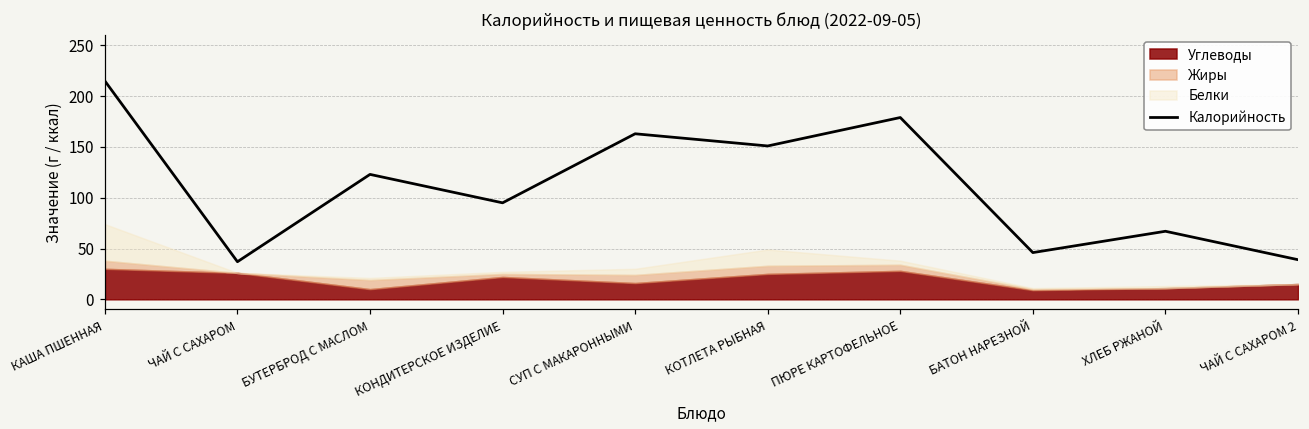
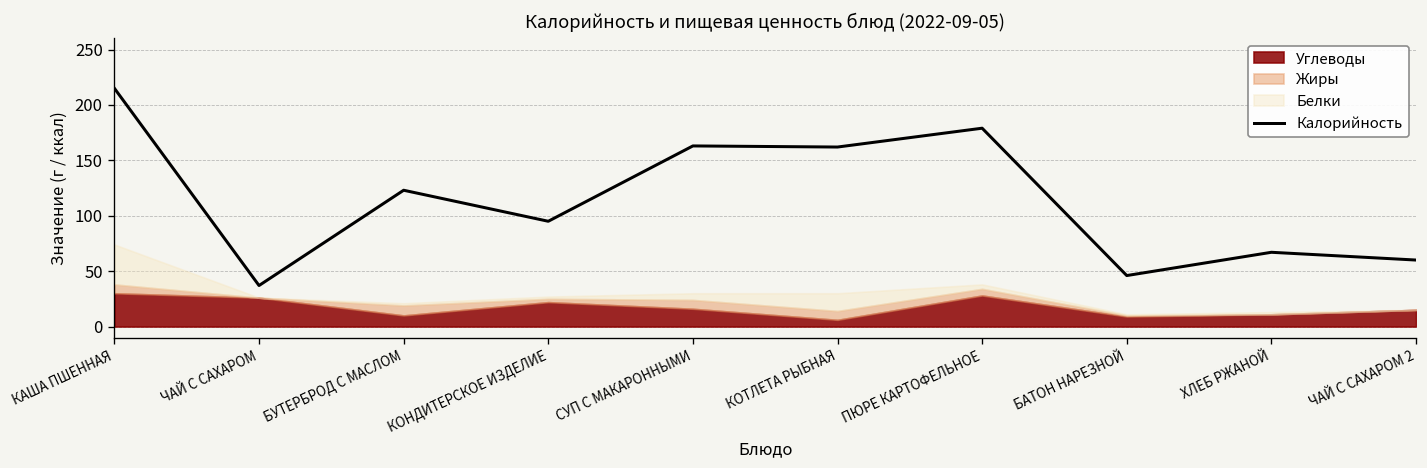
Калорийность, КОТЛЕТА РЫБНАЯ: 150 -> 160
Углеводы, КОТЛЕТА РЫБНАЯ: 30 -> 10
Калорийность, ЧАЙ С САХАРОМ 2: 40 -> 60
